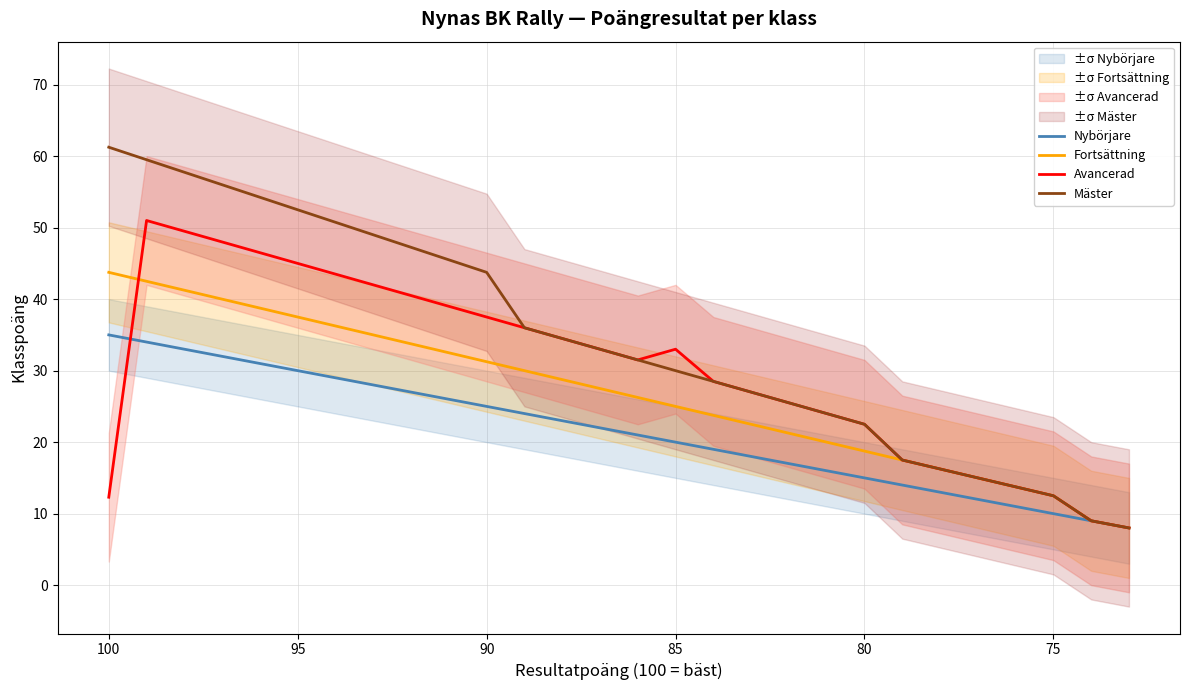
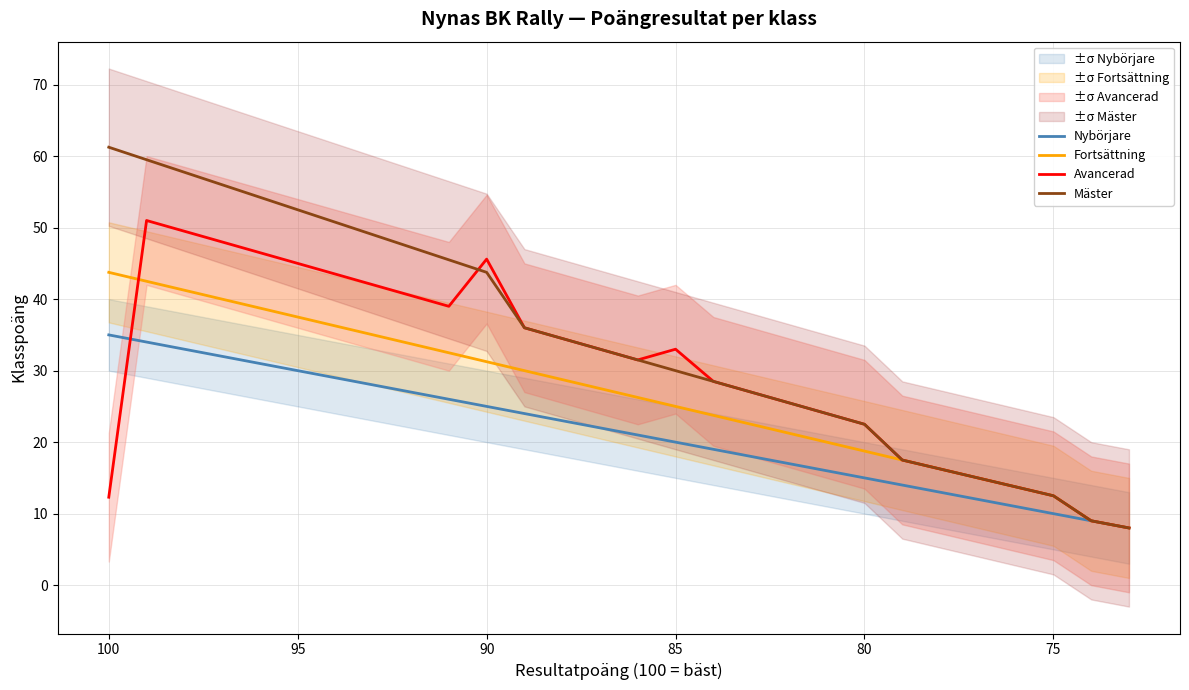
Avancerad, 90: 38 -> 46
